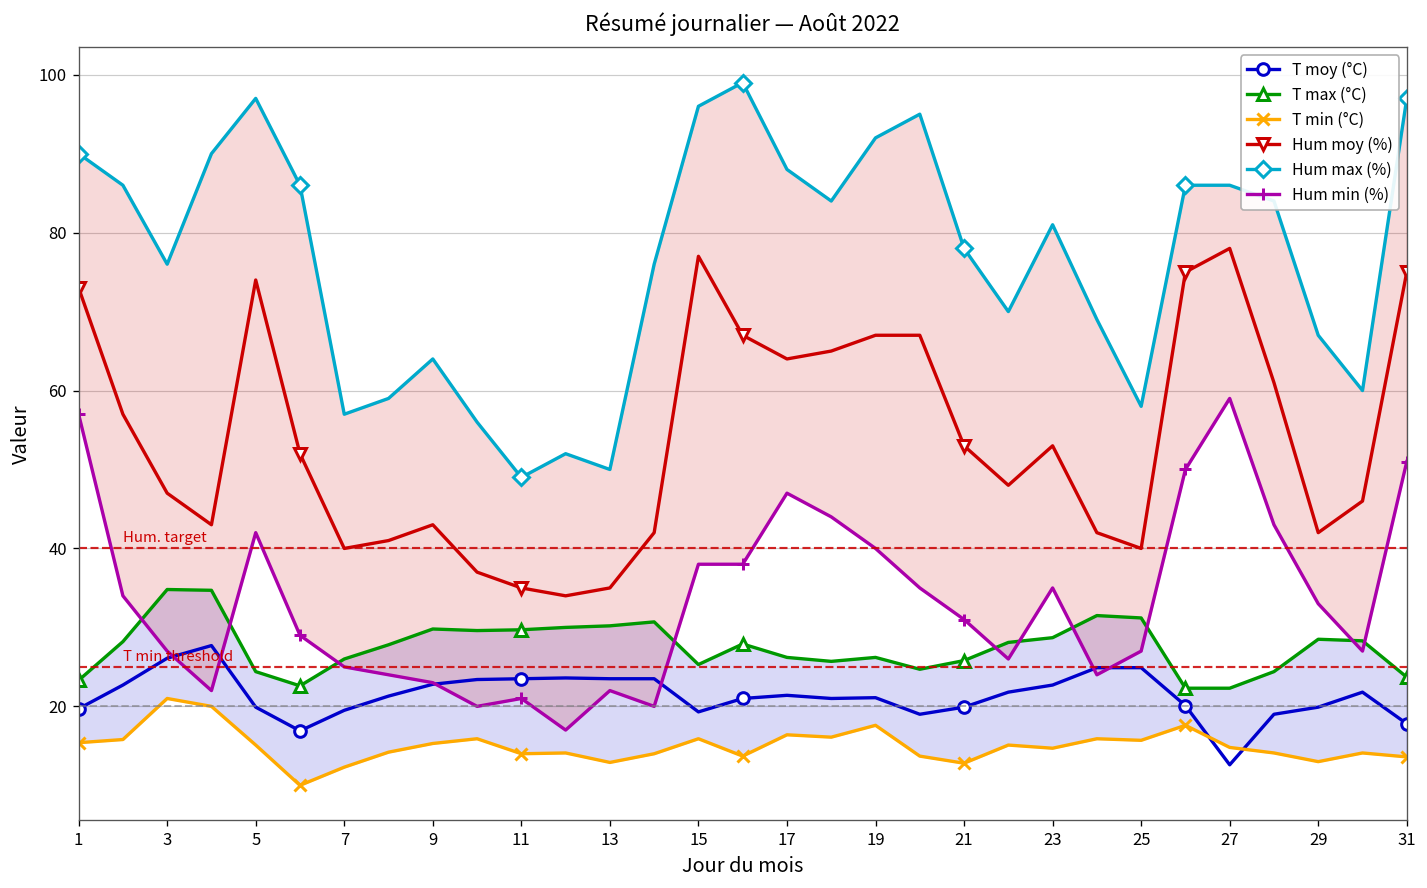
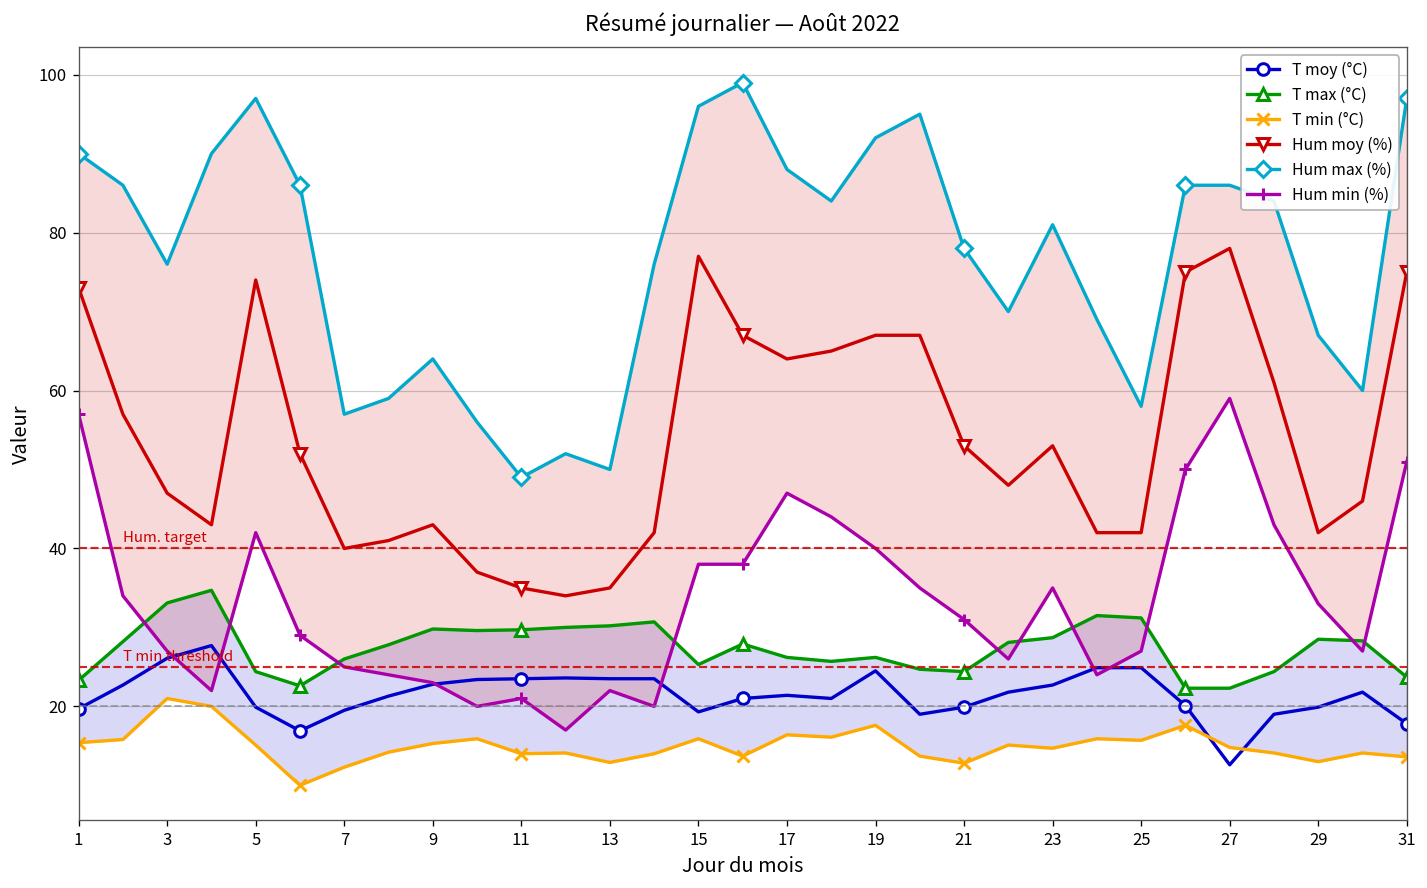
T max (°C), 3: 35 -> 33
T moy (°C), 19: 21 -> 25
T max (°C), 21: 26 -> 24
Hum moy (%), 25: 40 -> 42
